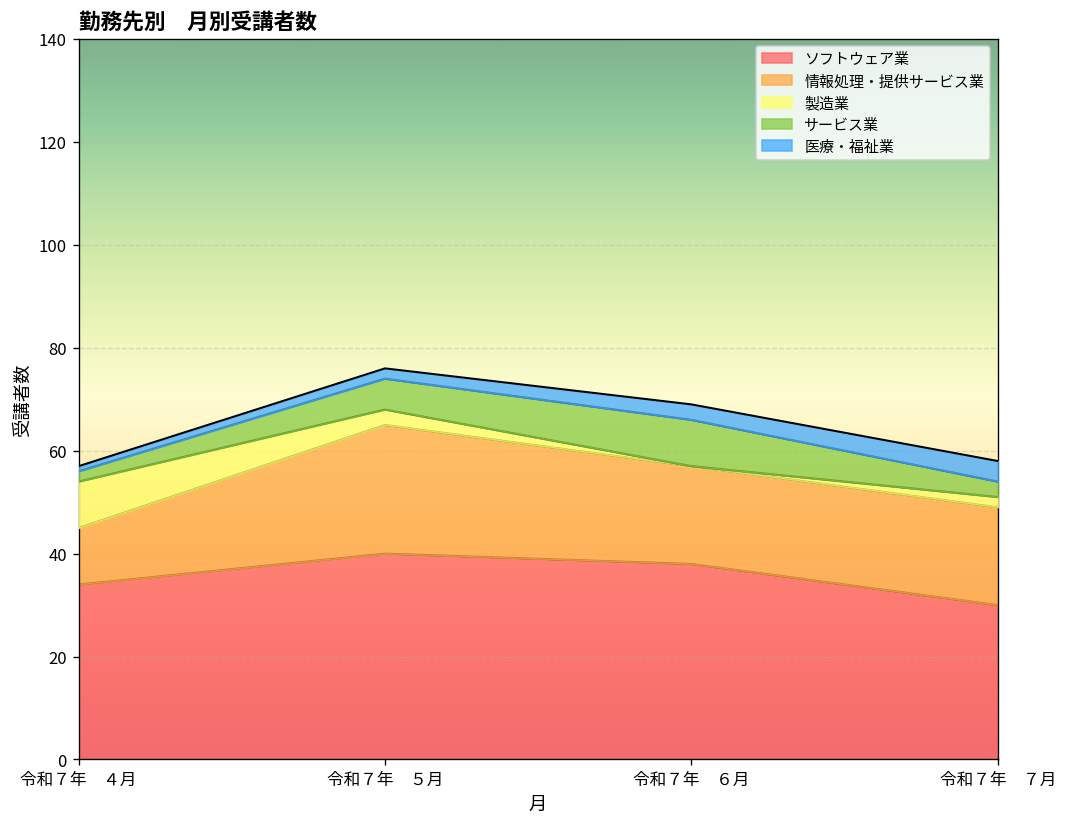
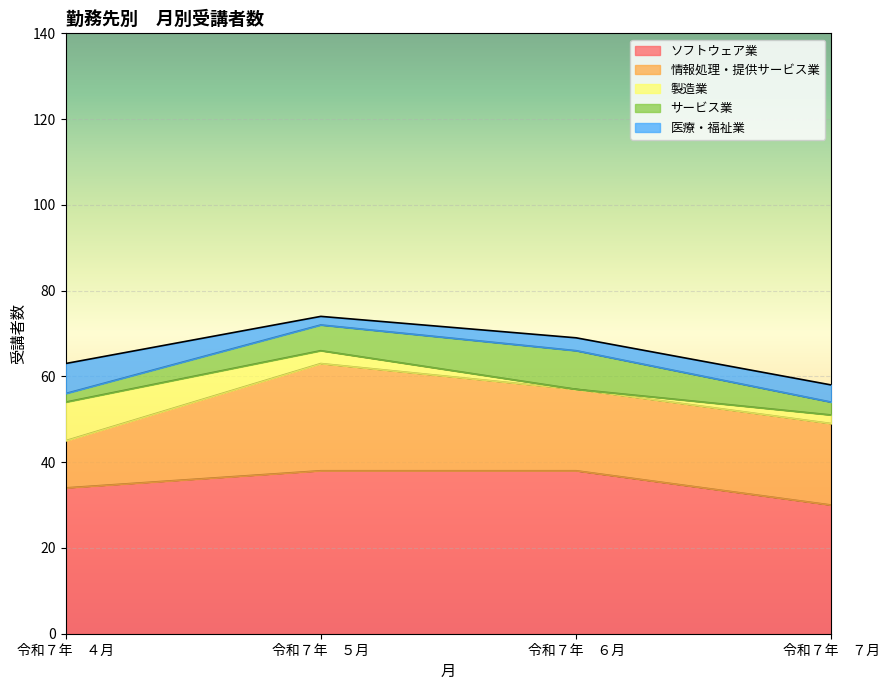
医療・福祉業, 令和７年 ４月: 1 -> 7
ソフトウェア業, 令和７年 ５月: 40 -> 38
